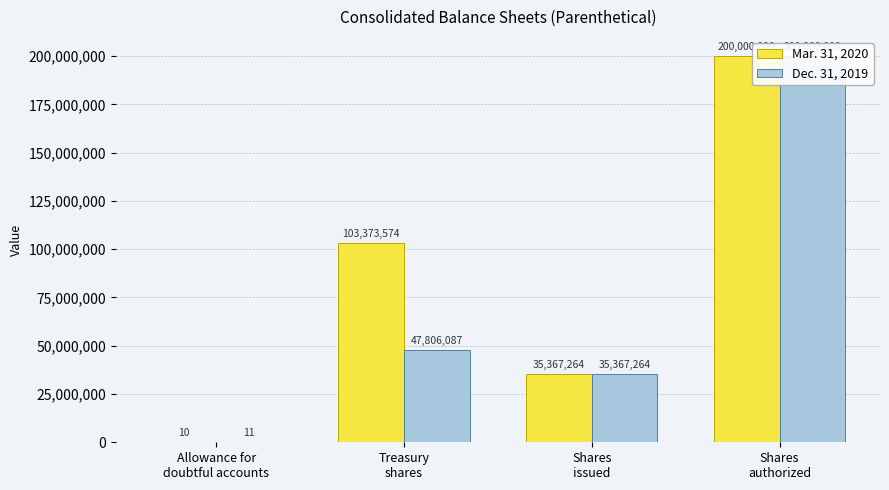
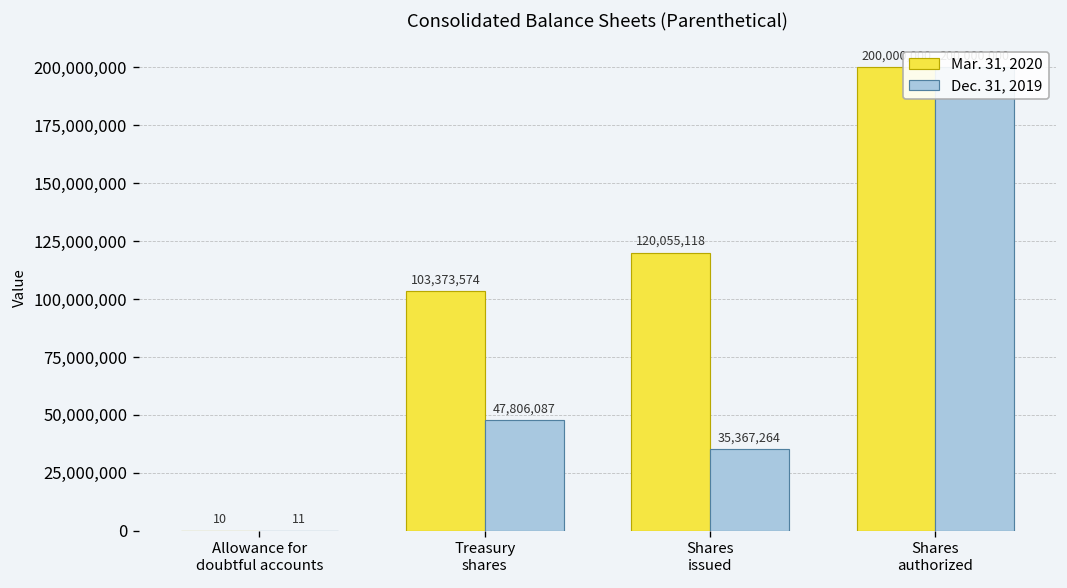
Mar. 31, 2020, Shares issued: 35,367,264 -> 120,055,118
